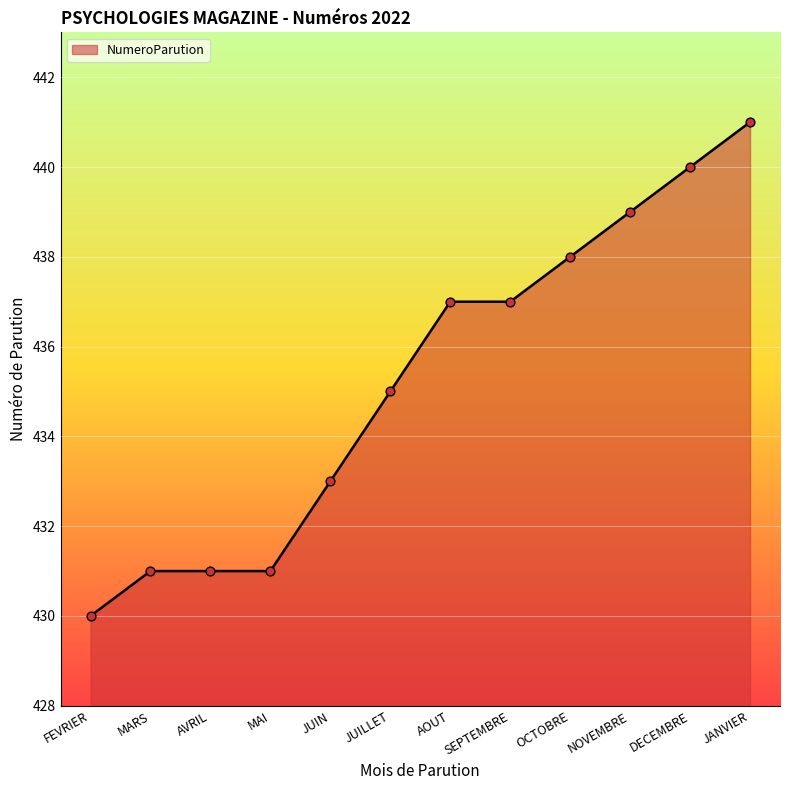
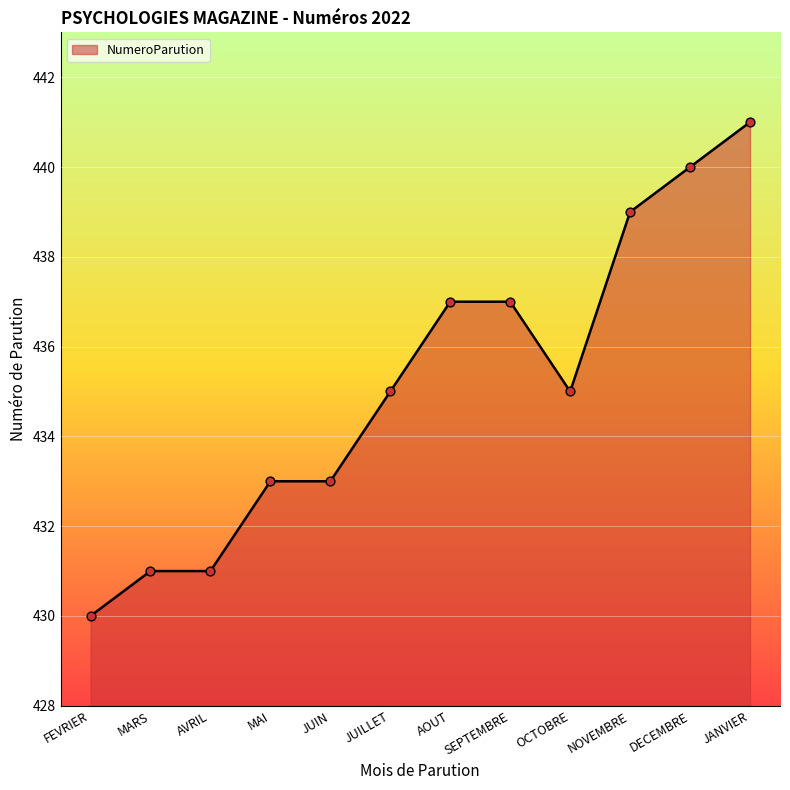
MAI: 431 -> 433
OCTOBRE: 438 -> 435
